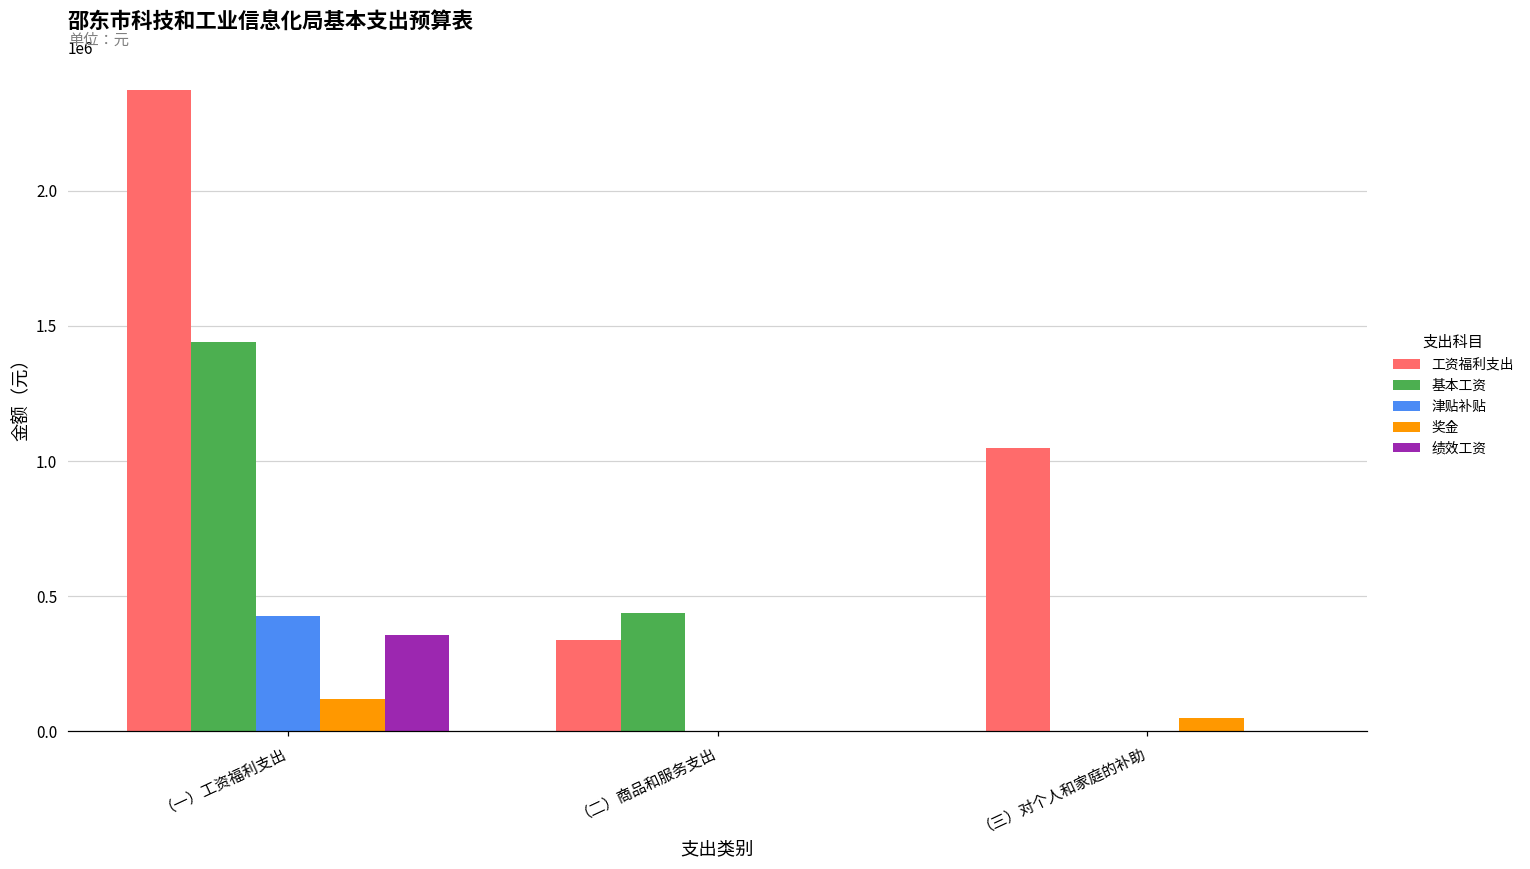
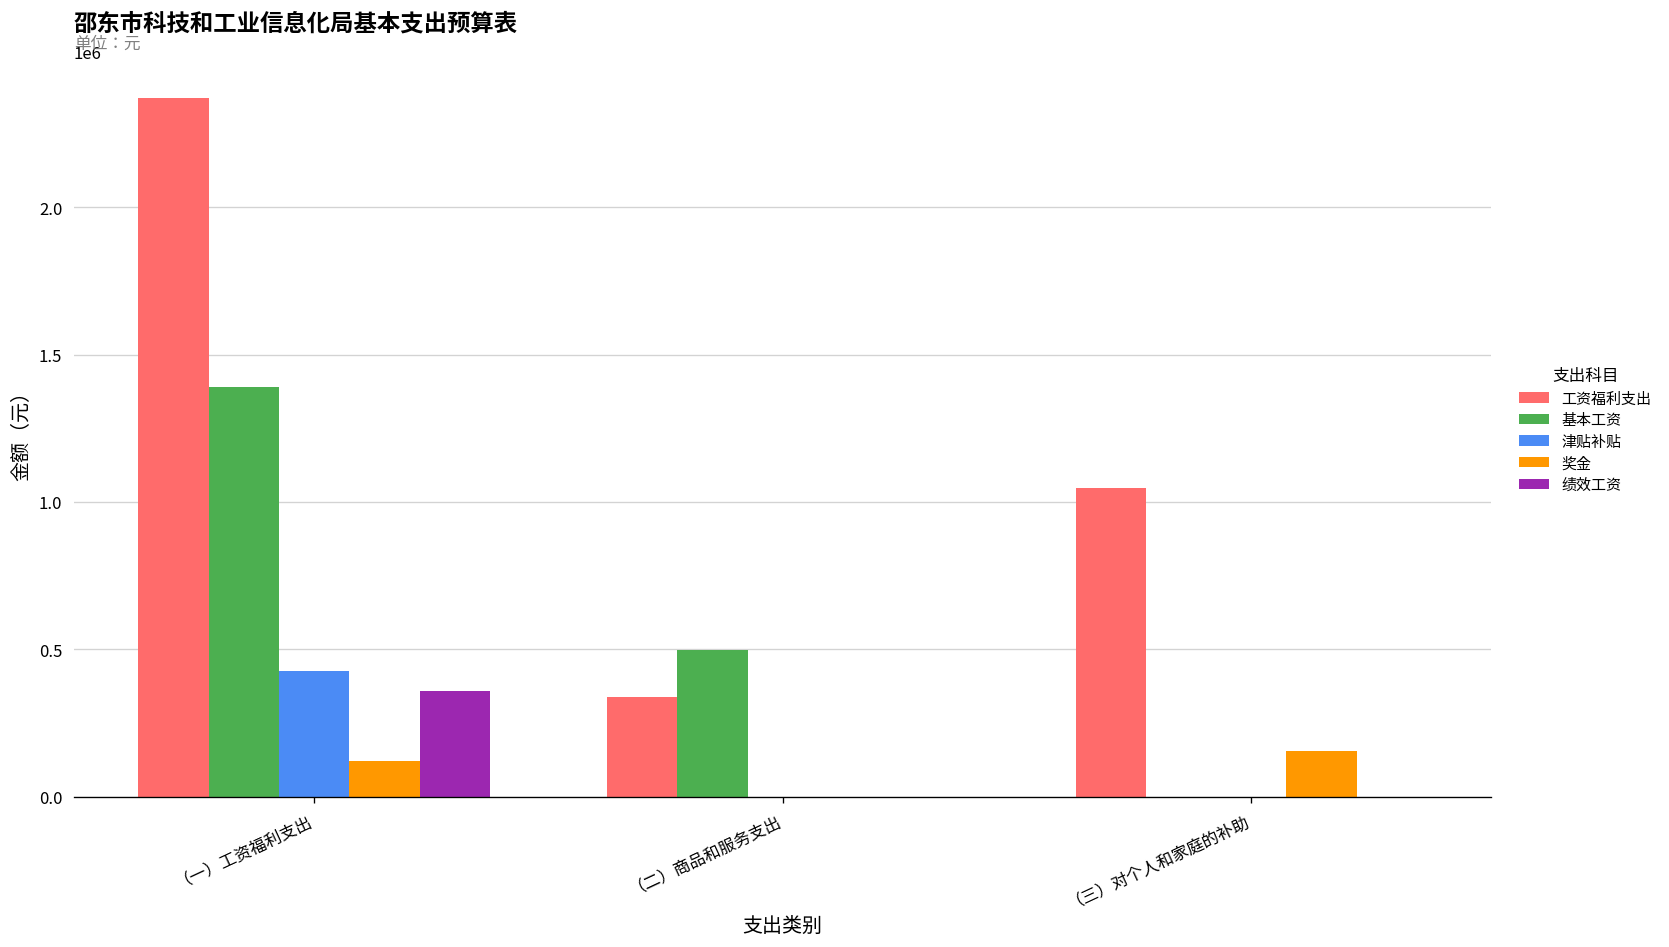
基本工资, （一）工资福利支出: 1440000 -> 1390000
基本工资, （二）商品和服务支出: 440000 -> 500000
奖金, （三）对个人和家庭的补助: 50000 -> 150000
